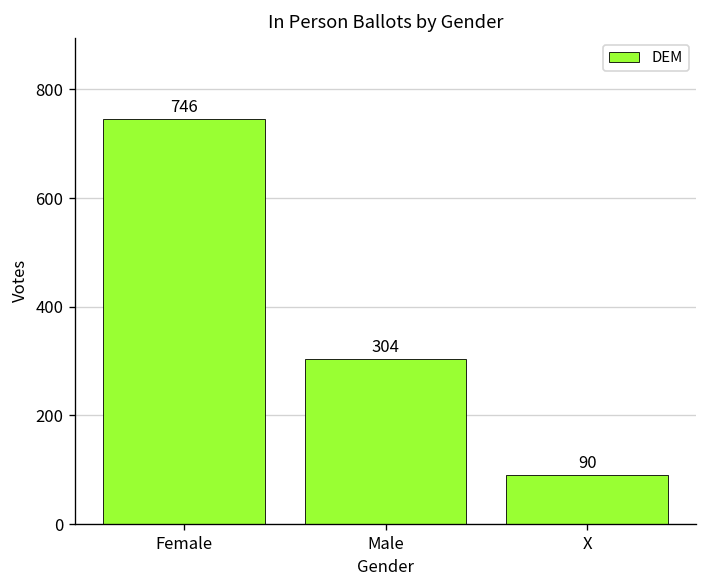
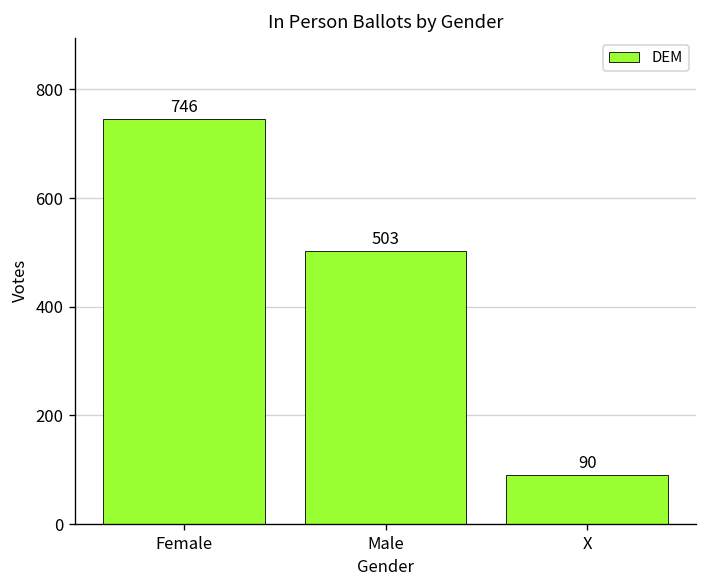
Male: 304 -> 503
